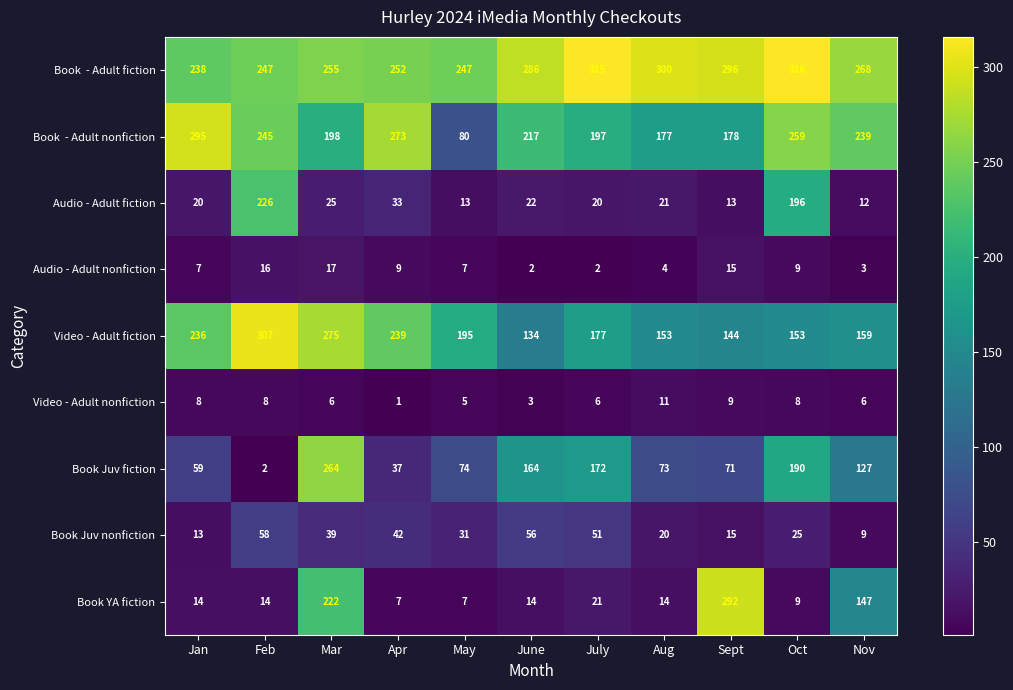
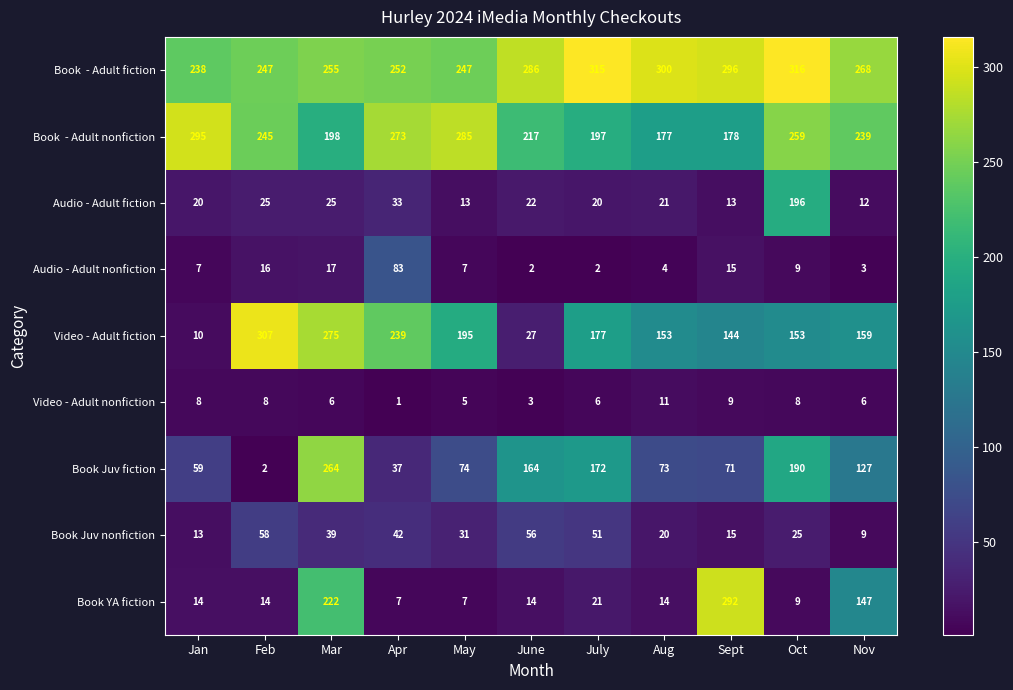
Book - Adult nonfiction, May: 80 -> 285
Audio - Adult fiction, Feb: 226 -> 25
Audio - Adult nonfiction, Apr: 9 -> 83
Video - Adult fiction, Jan: 236 -> 10
Video - Adult fiction, June: 134 -> 27
